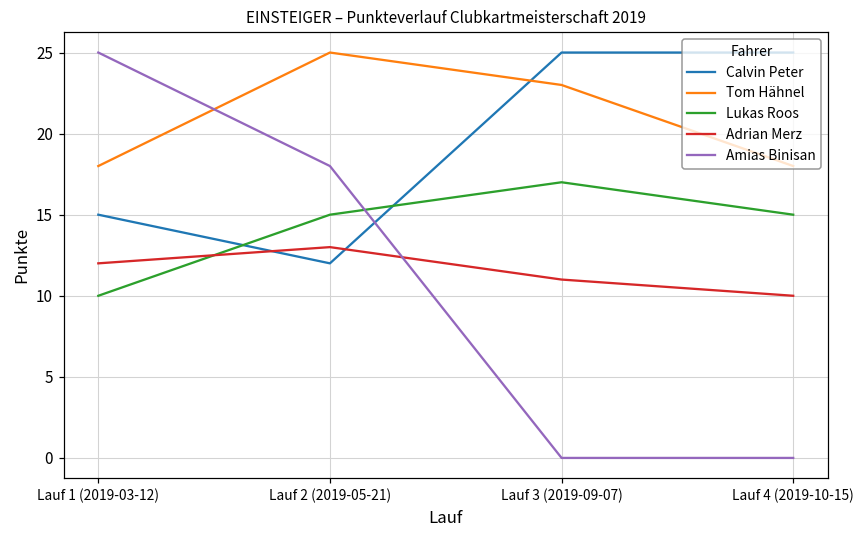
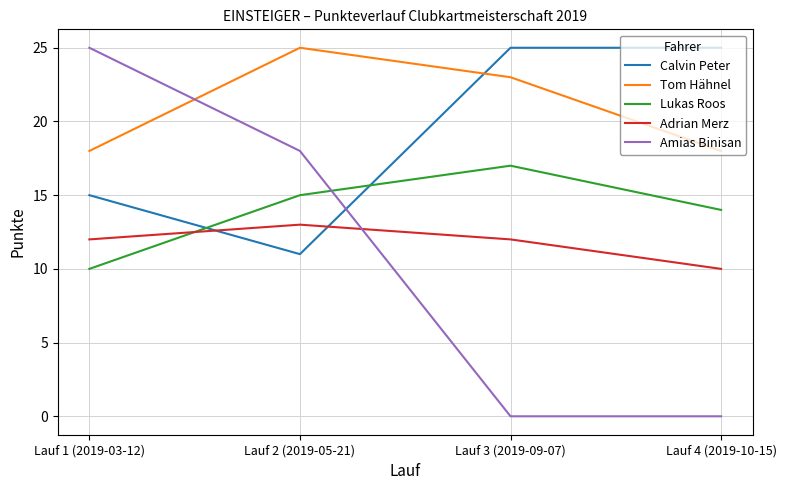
Calvin Peter, Lauf 2 (2019-05-21): 12 -> 11
Adrian Merz, Lauf 3 (2019-09-07): 11 -> 12
Lukas Roos, Lauf 4 (2019-10-15): 15 -> 14
